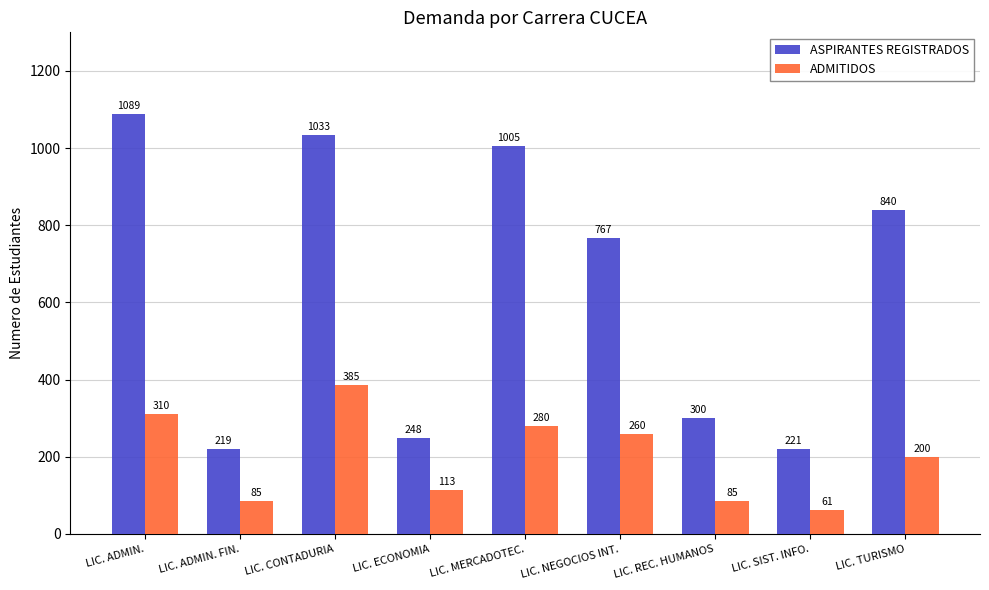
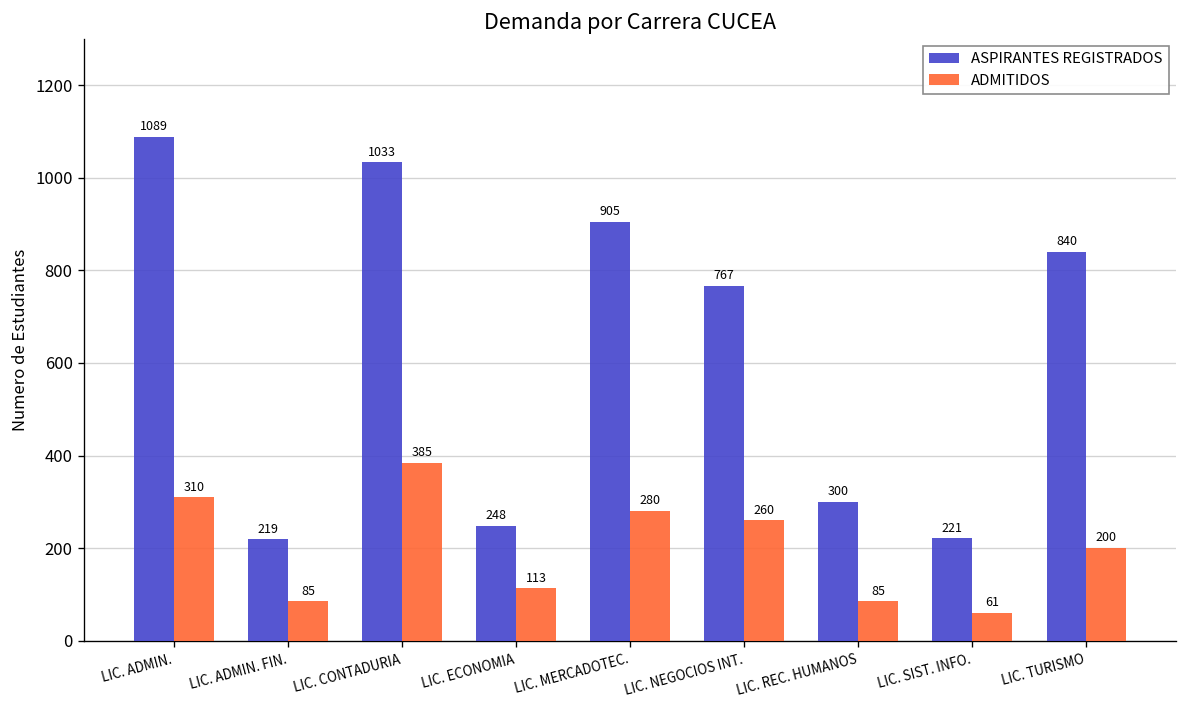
ASPIRANTES REGISTRADOS, LIC. MERCADOTEC.: 1005 -> 905
